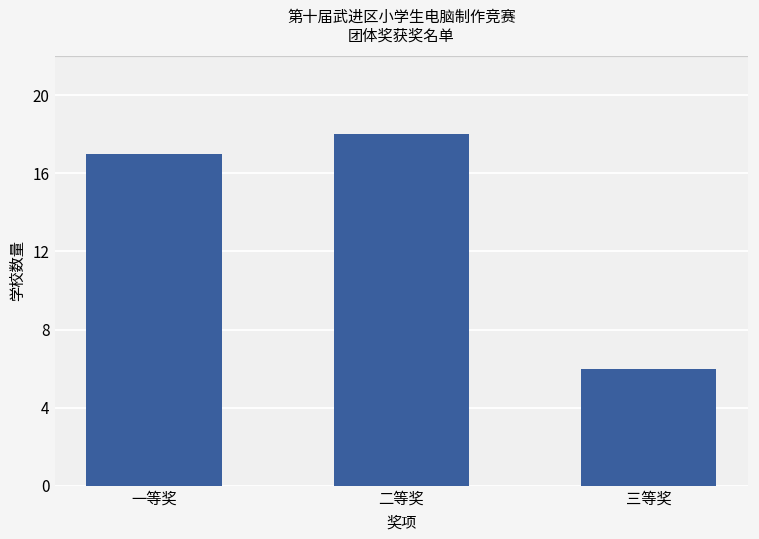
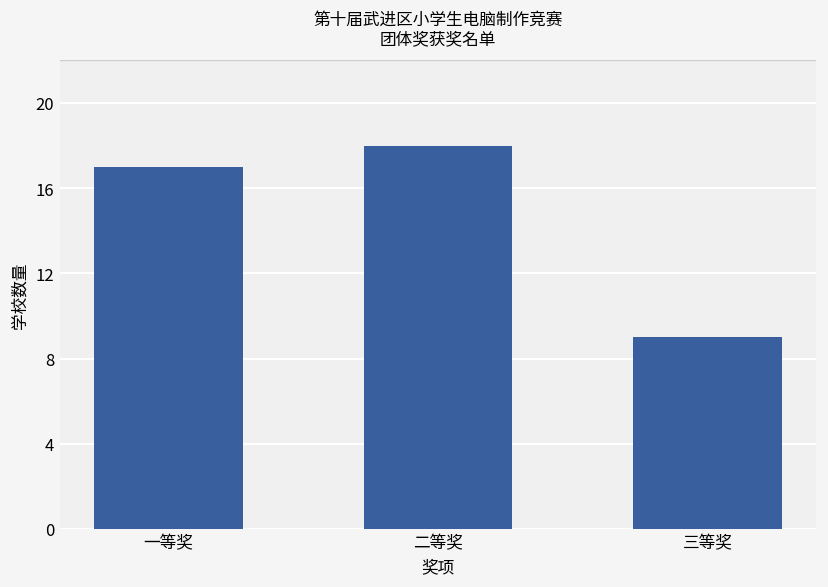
三等奖: 6 -> 9
